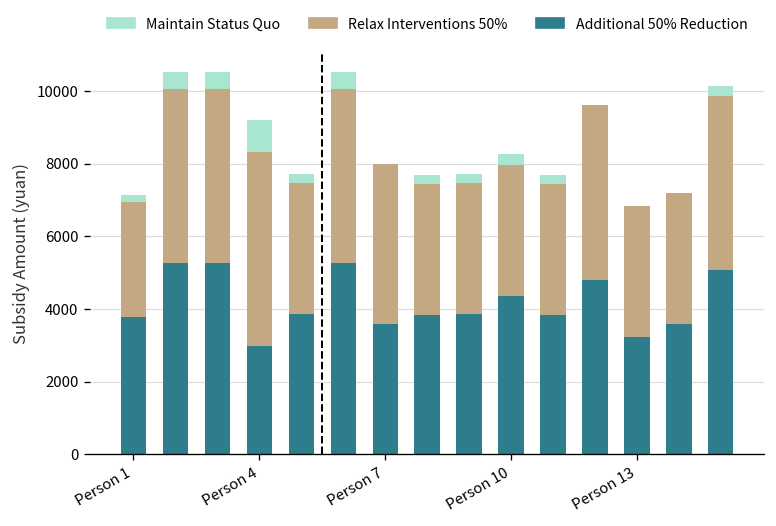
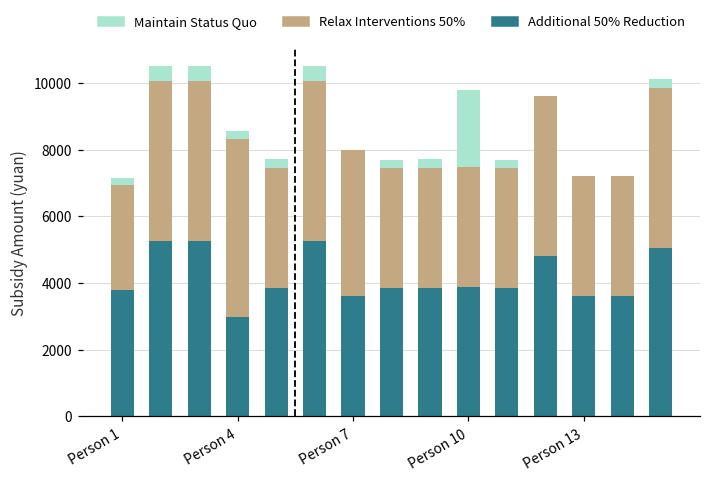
Maintain Status Quo, Person 4: 900 -> 300
Additional 50% Reduction, Person 10: 4400 -> 3900
Maintain Status Quo, Person 10: 300 -> 2300
Additional 50% Reduction, Person 13: 3200 -> 3600
